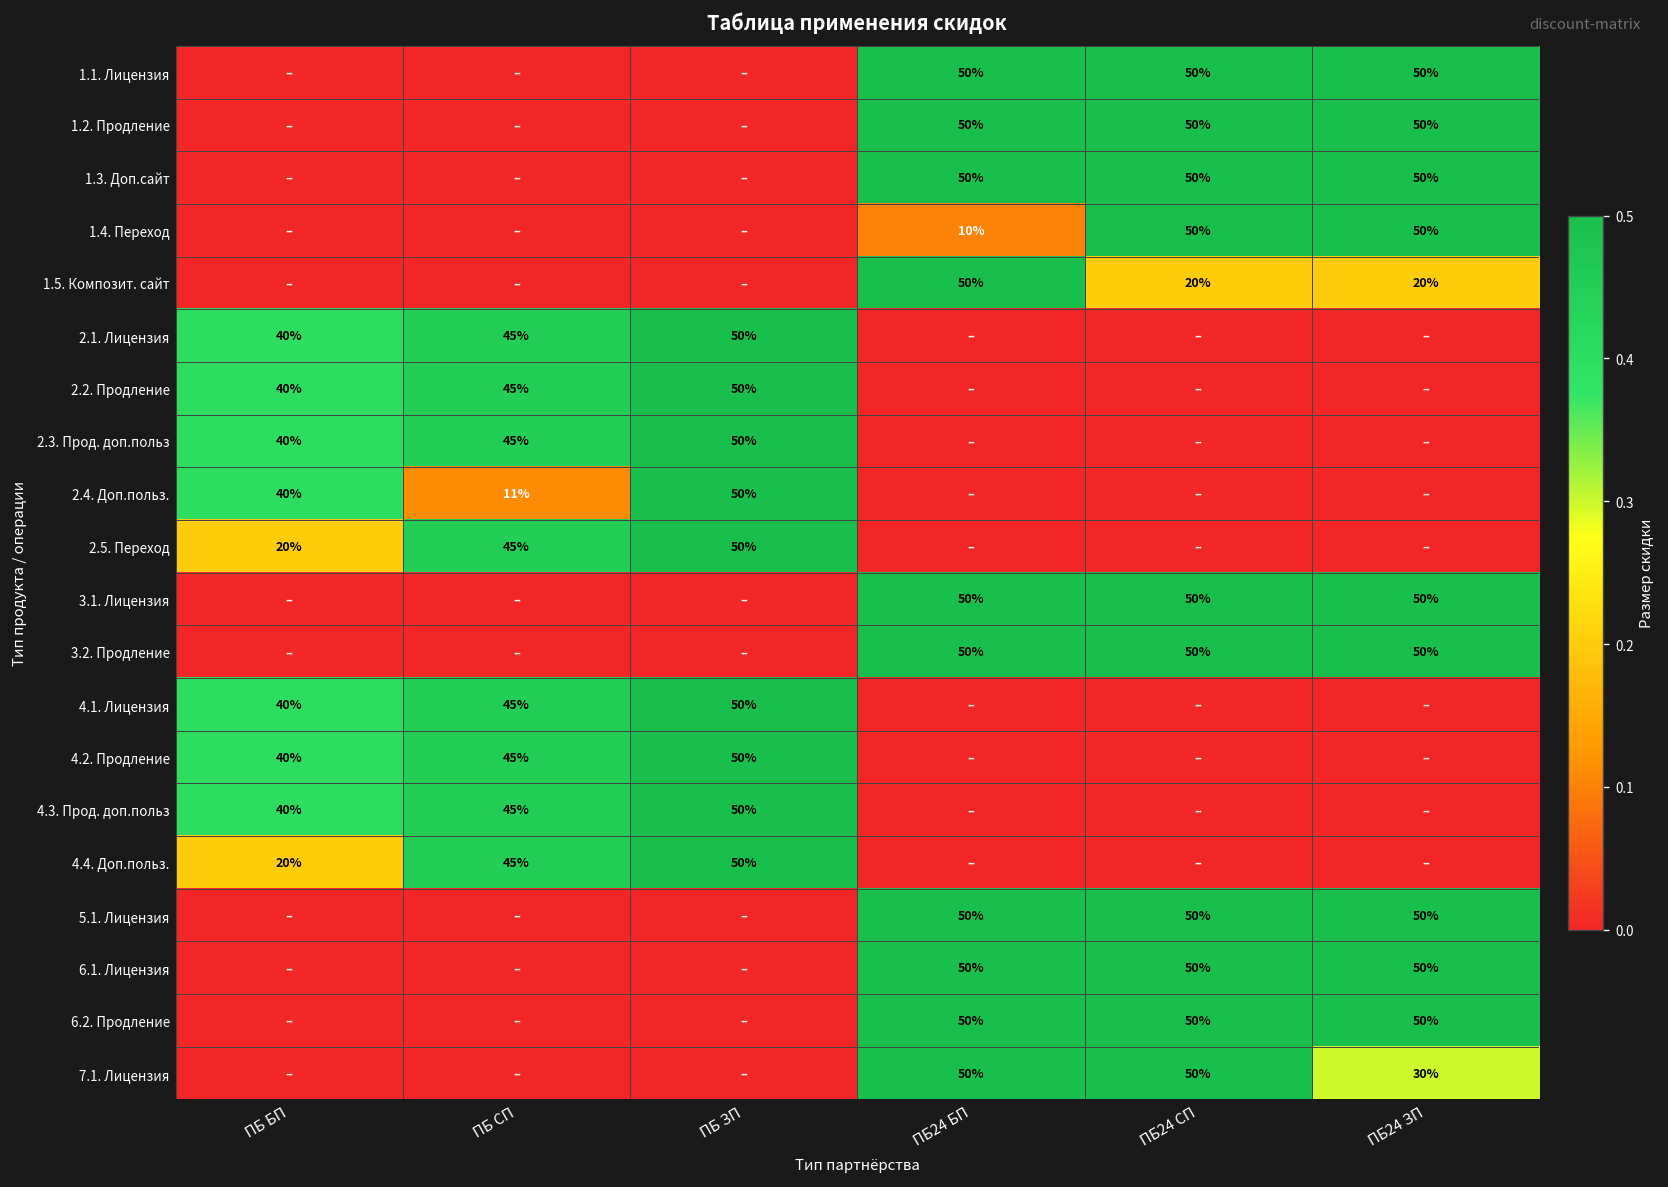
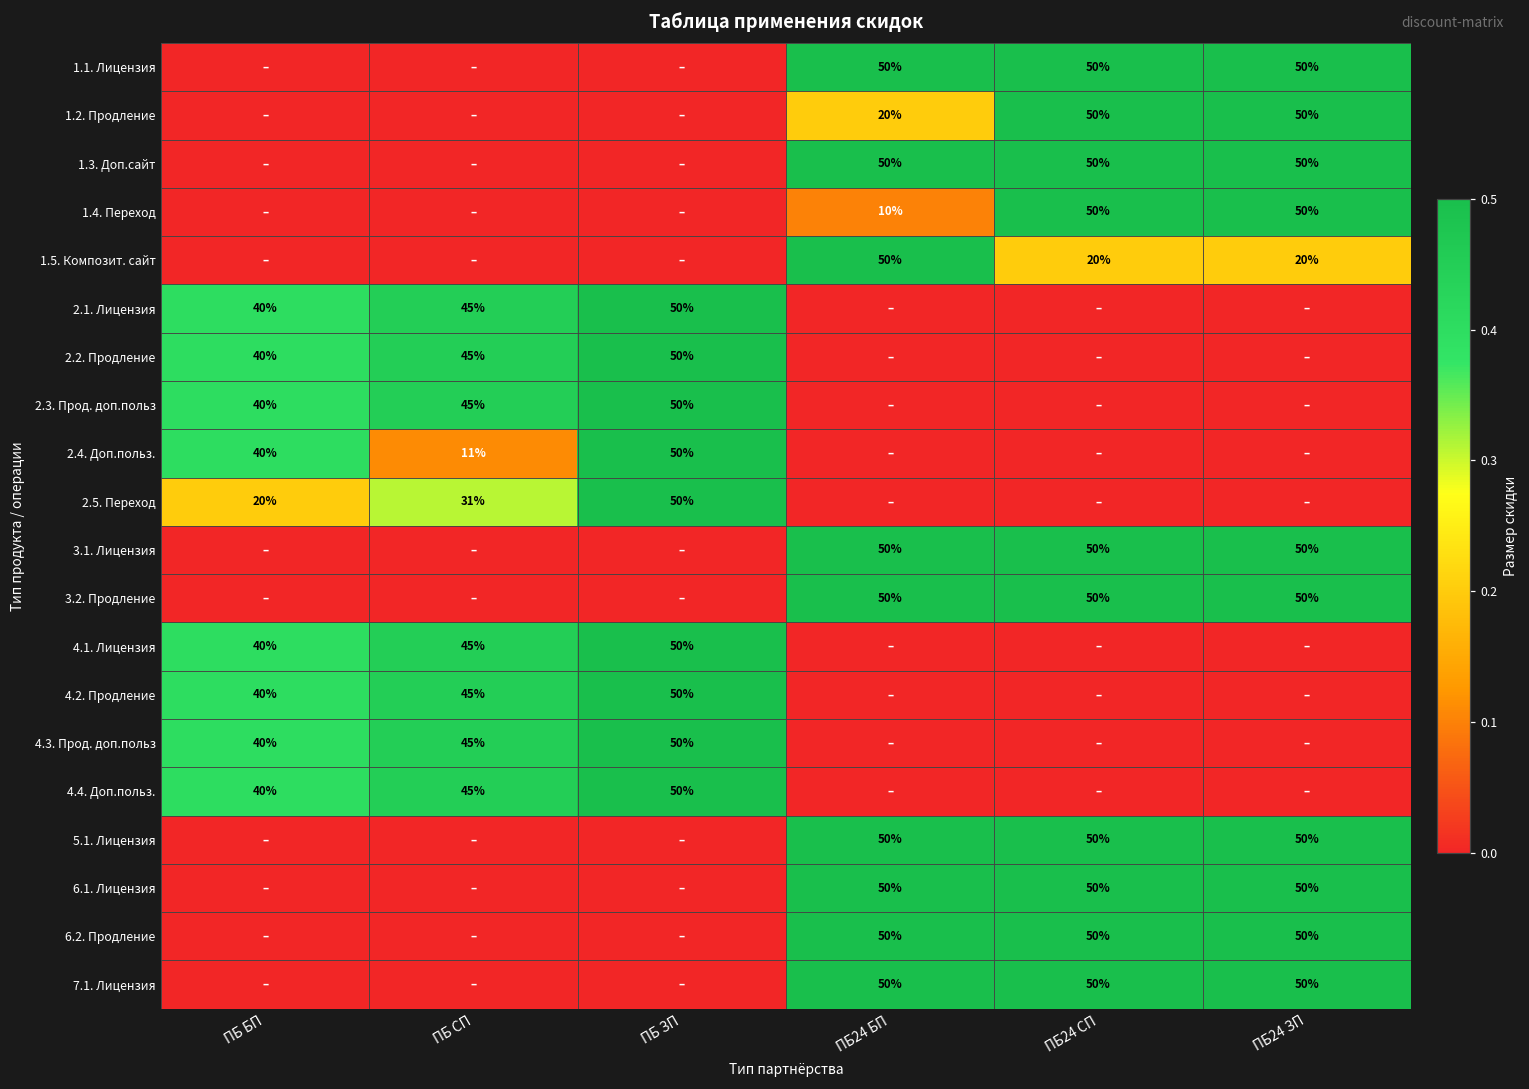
1.2. Продление, ПБ24 БП: 50% -> 20%
2.5. Переход, ПБ СП: 45% -> 31%
4.4. Доп.польз., ПБ БП: 20% -> 40%
7.1. Лицензия, ПБ24 ЗП: 30% -> 50%
